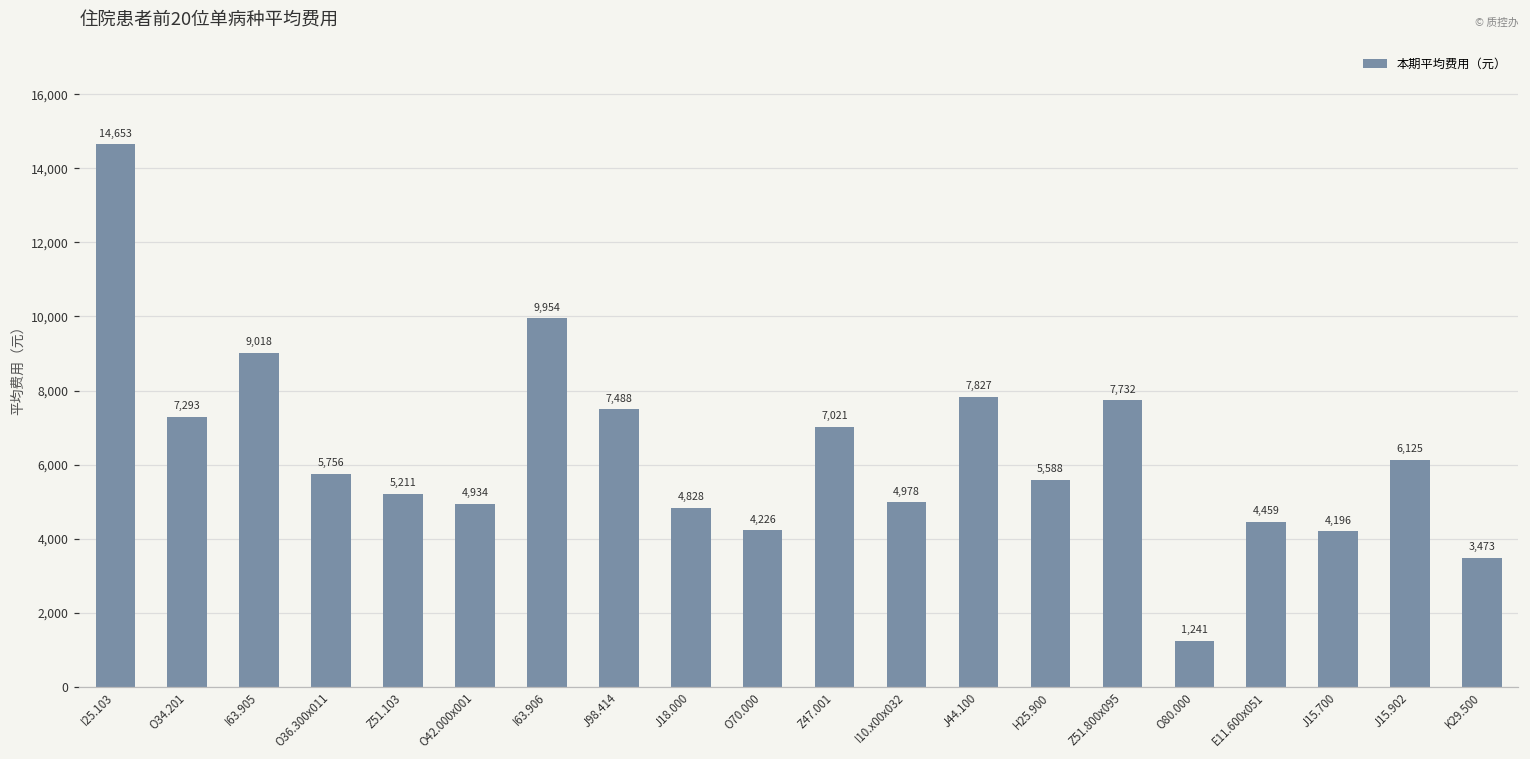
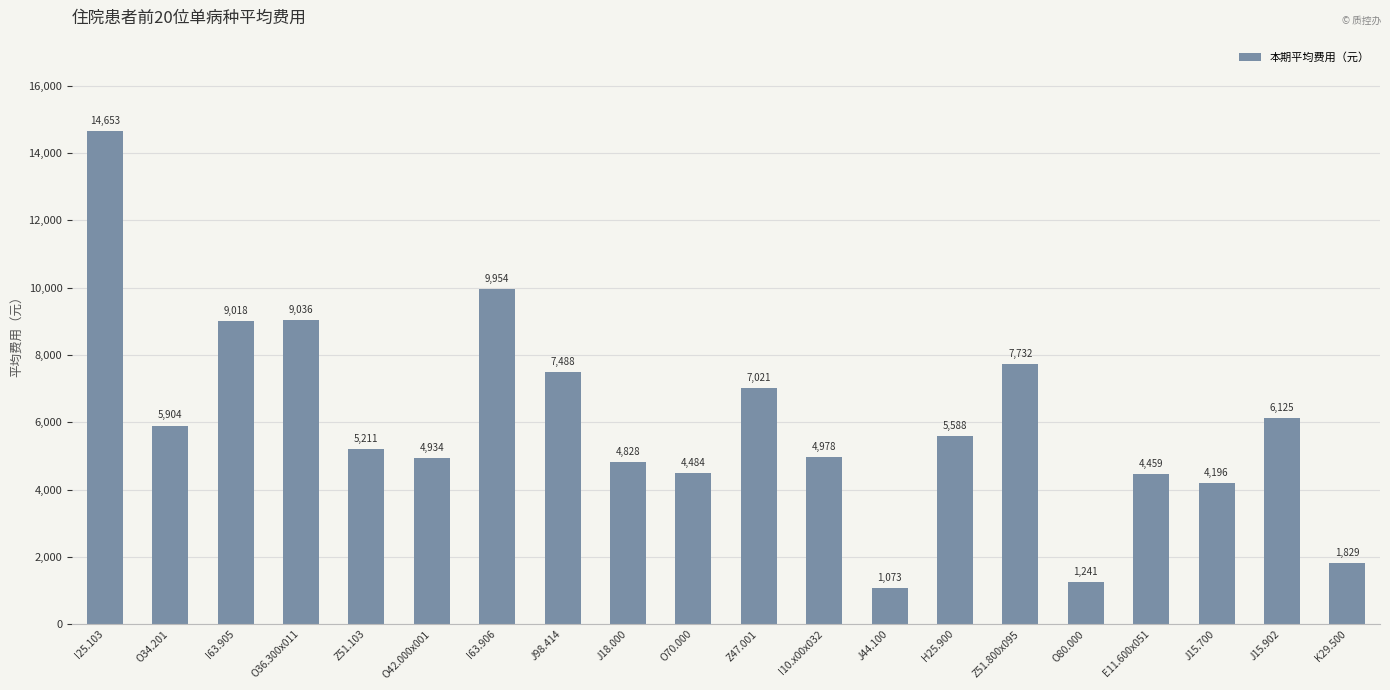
O34.201: 7,293 -> 5,904
O36.300x011: 5,756 -> 9,036
O70.000: 4,226 -> 4,484
J44.100: 7,827 -> 1,073
K29.500: 3,473 -> 1,829
